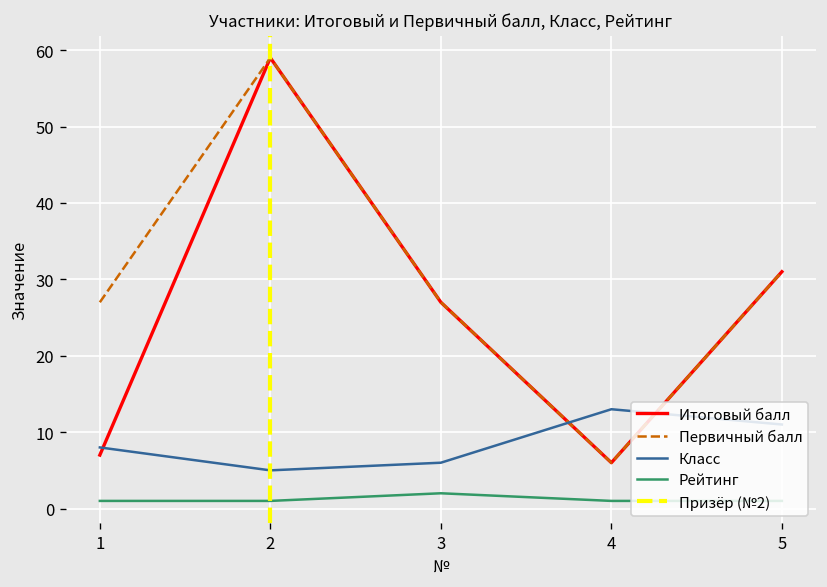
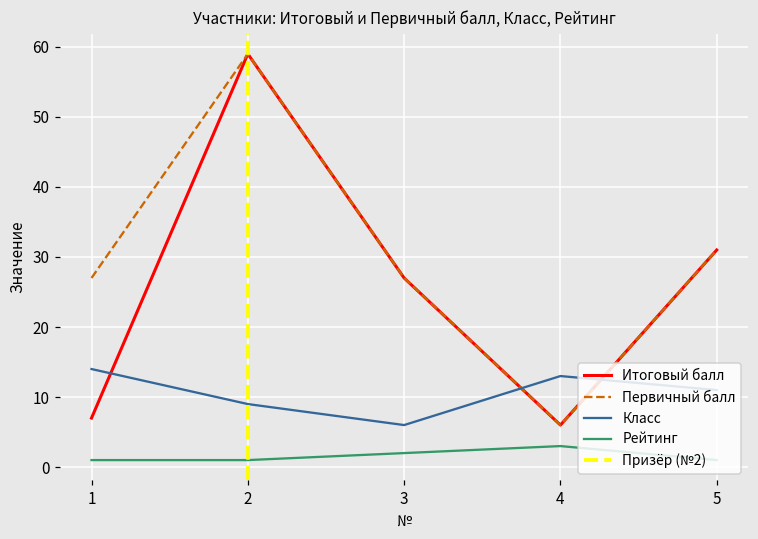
Класс, 1: 8 -> 14
Класс, 2: 5 -> 9
Рейтинг, 4: 1 -> 3
